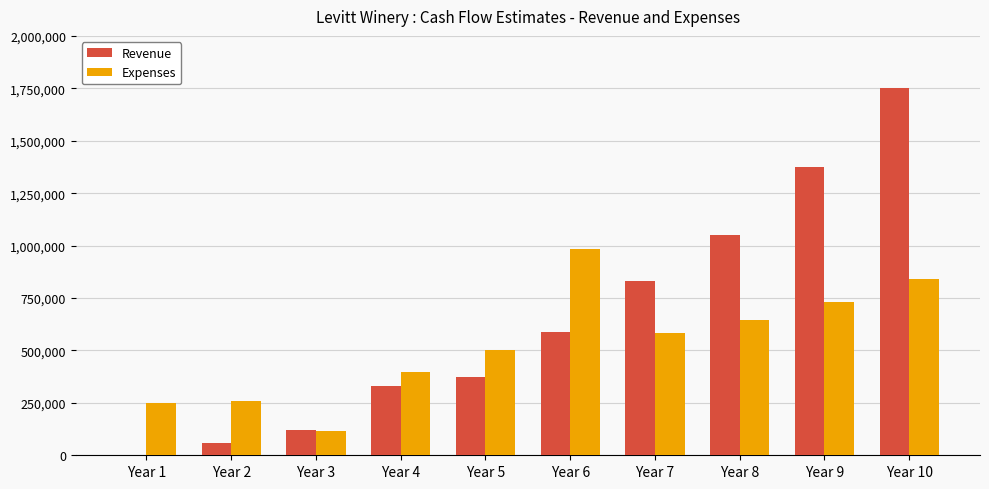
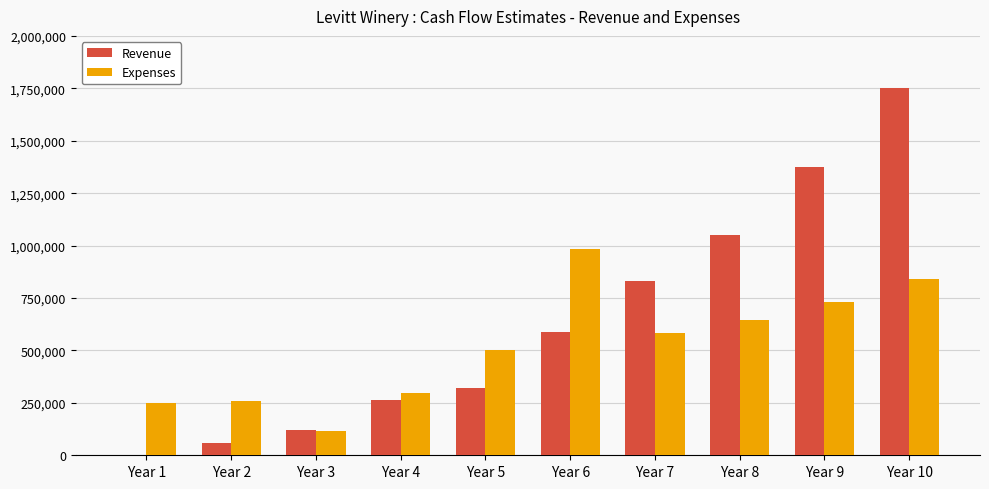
Revenue, Year 4: 330,000 -> 270,000
Expenses, Year 4: 400,000 -> 300,000
Revenue, Year 5: 380,000 -> 320,000
